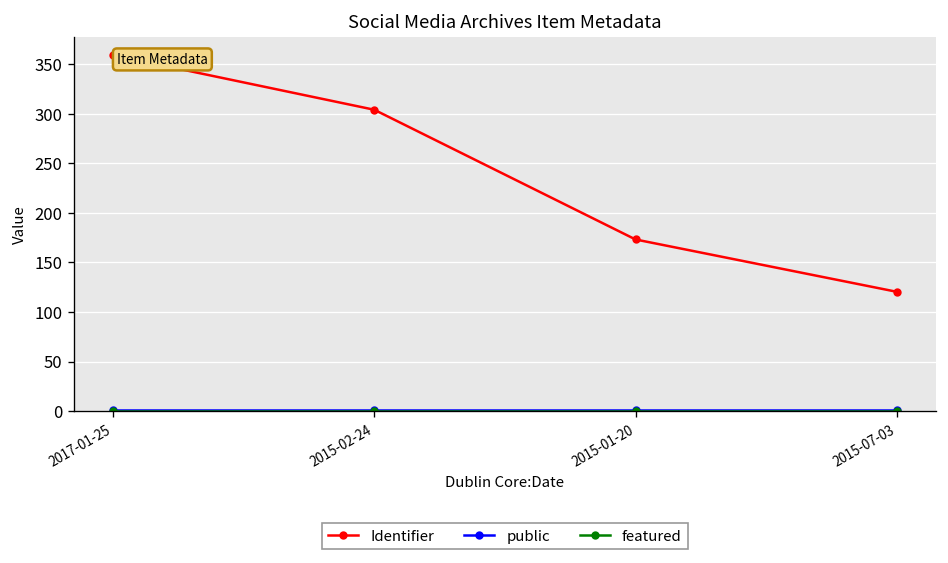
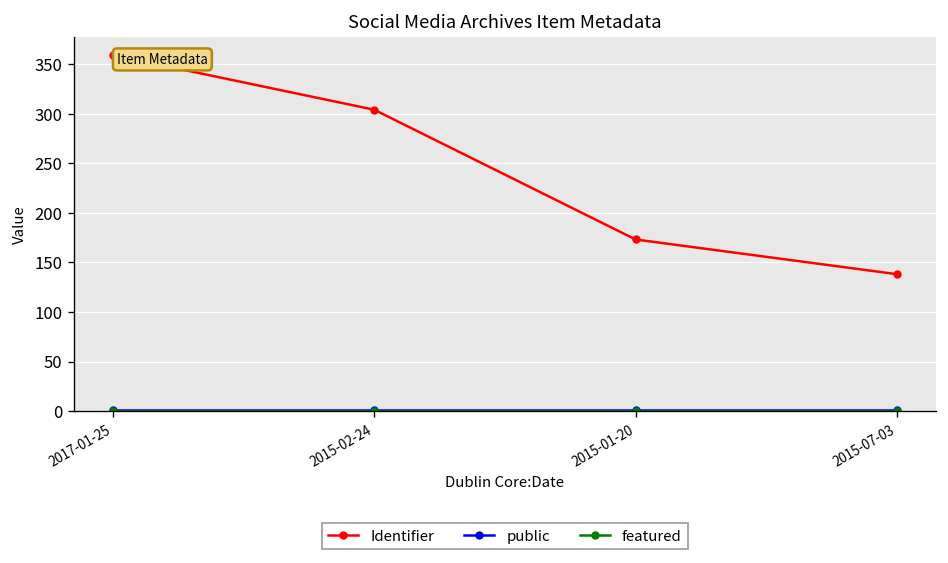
Identifier, 2015-07-03: 120 -> 140
